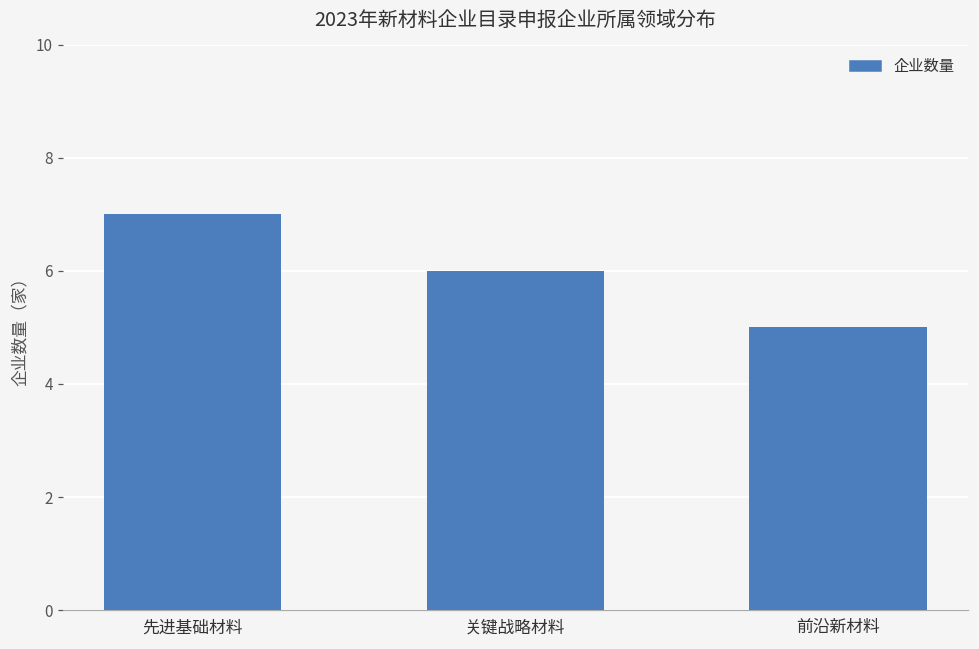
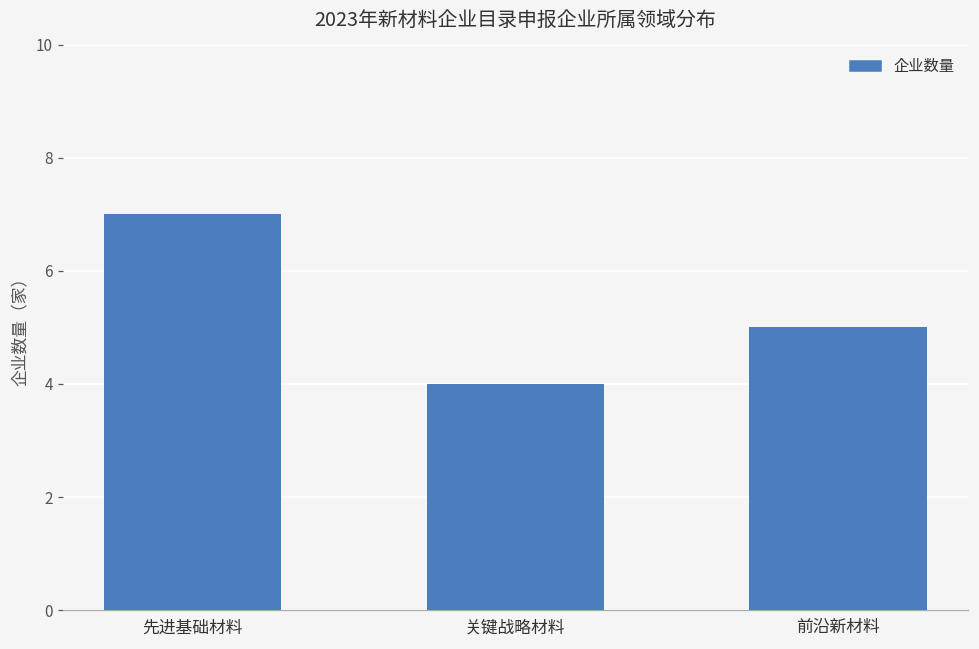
关键战略材料: 6 -> 4
